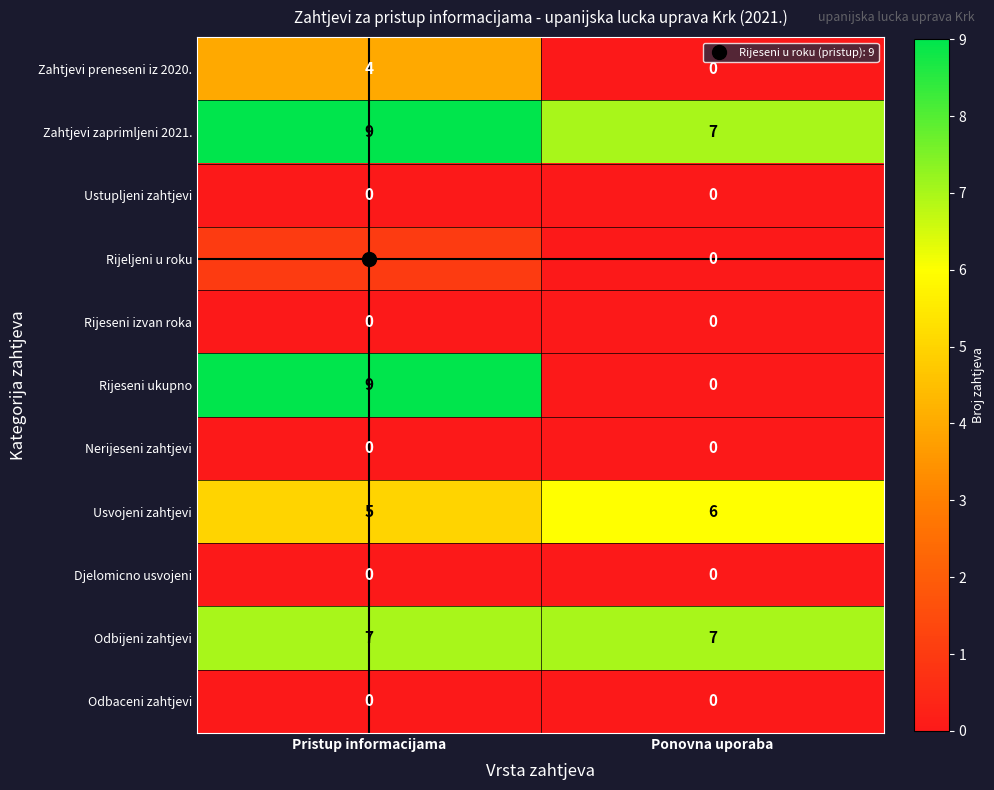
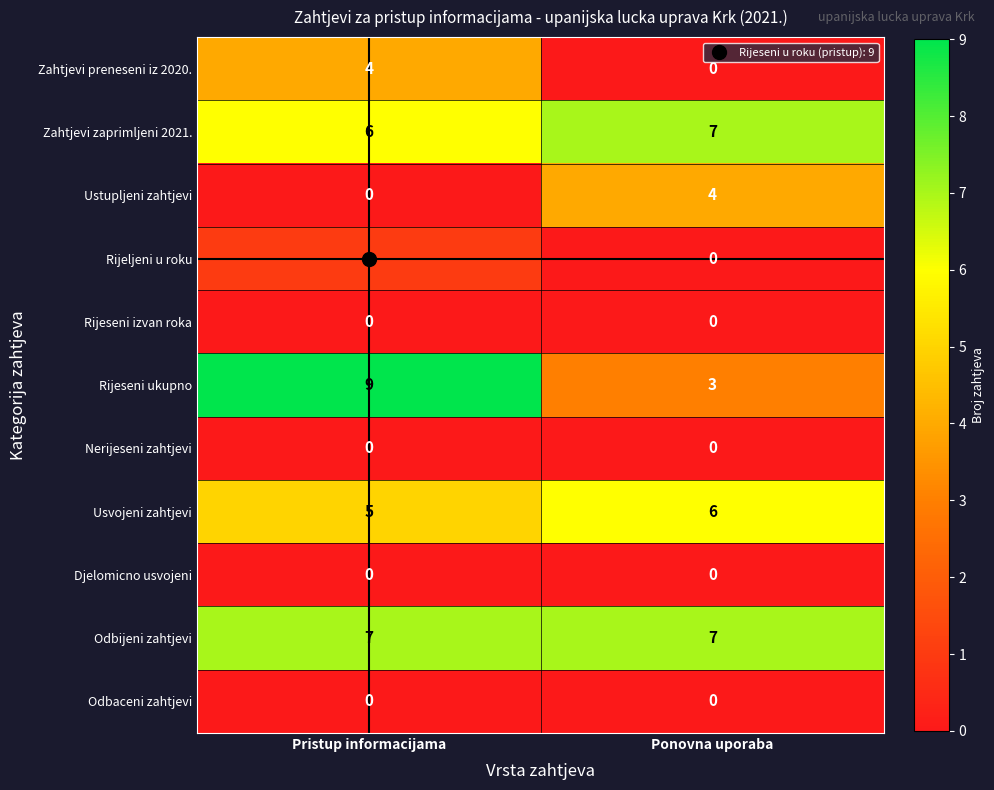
Zahtjevi zaprimljeni 2021., Pristup informacijama: 9 -> 6
Ustupljeni zahtjevi, Ponovna uporaba: 0 -> 4
Rijeseni ukupno, Ponovna uporaba: 0 -> 3
